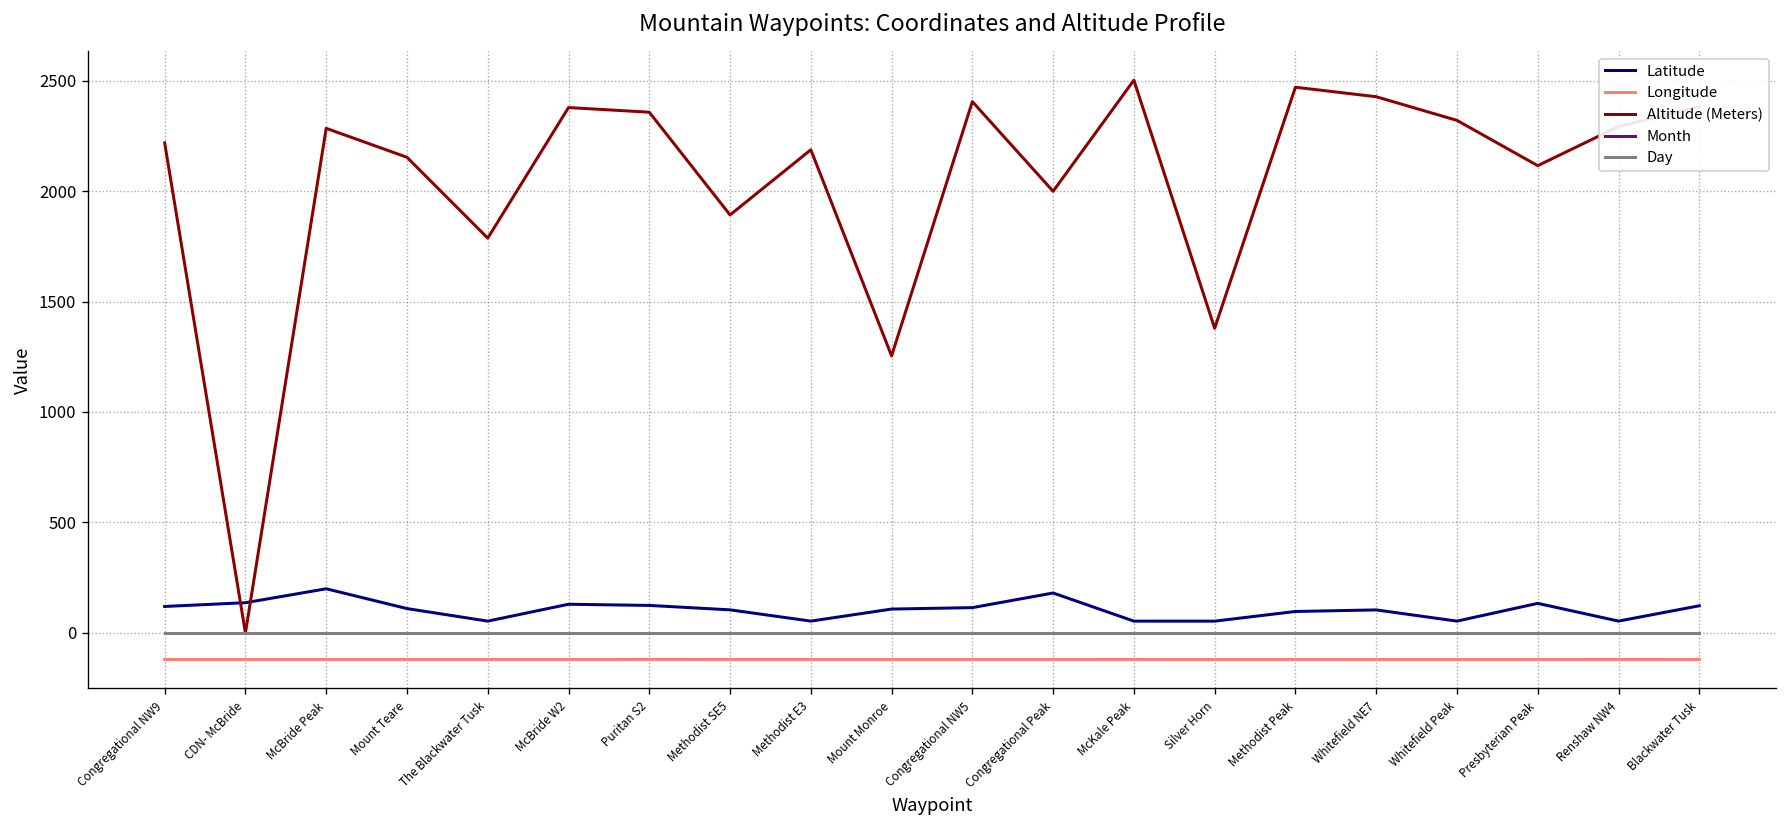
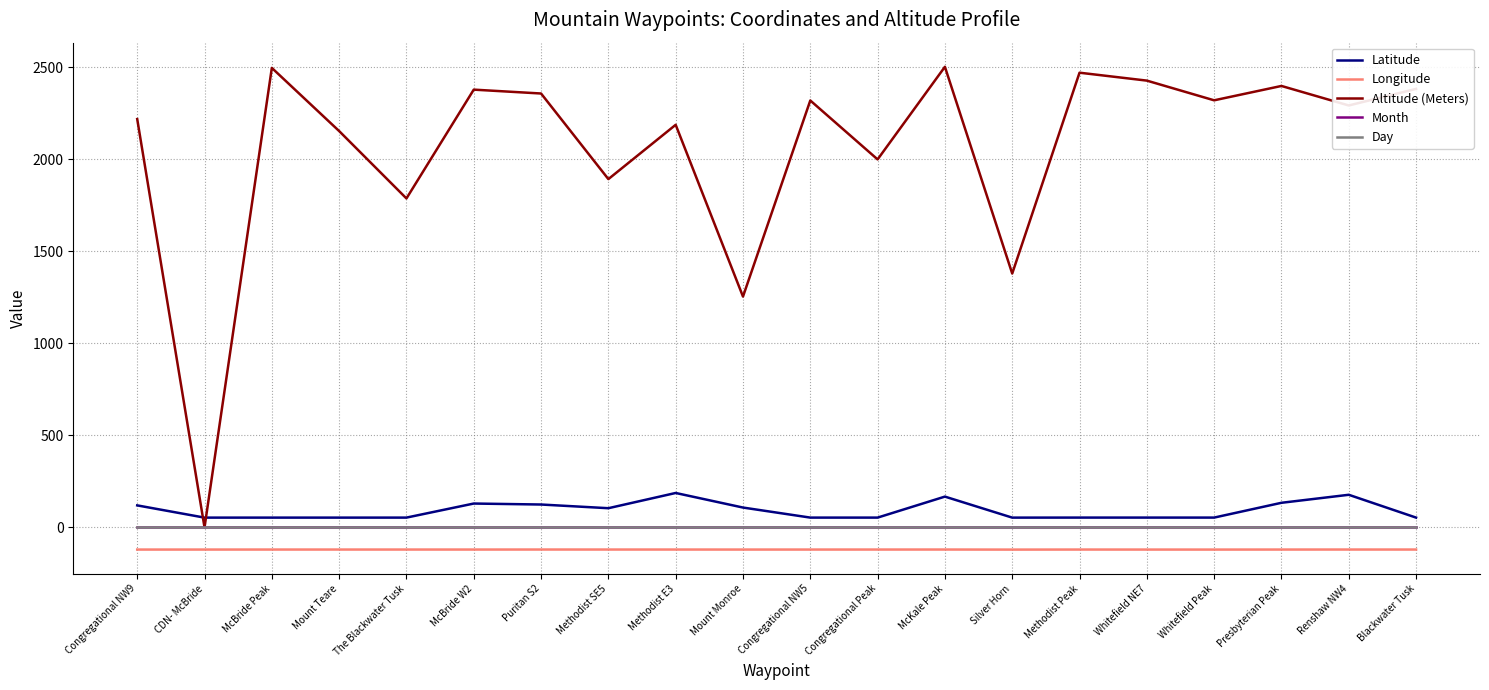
Latitude, CDN- McBride: 140 -> 50
Latitude, McBride Peak: 200 -> 50
Altitude (Meters), McBride Peak: 2280 -> 2500
Latitude, Mount Teare: 110 -> 50
Latitude, Methodist E3: 50 -> 190
Latitude, Congregational NW5: 110 -> 50
Altitude (Meters), Congregational NW5: 2410 -> 2320
Latitude, Congregational Peak: 180 -> 50
Latitude, McKale Peak: 50 -> 170
Latitude, Methodist Peak: 100 -> 50
Latitude, Whitefield NE7: 100 -> 50
Altitude (Meters), Presbyterian Peak: 2120 -> 2400
Latitude, Renshaw NW4: 50 -> 180
Latitude, Blackwater Tusk: 120 -> 50
